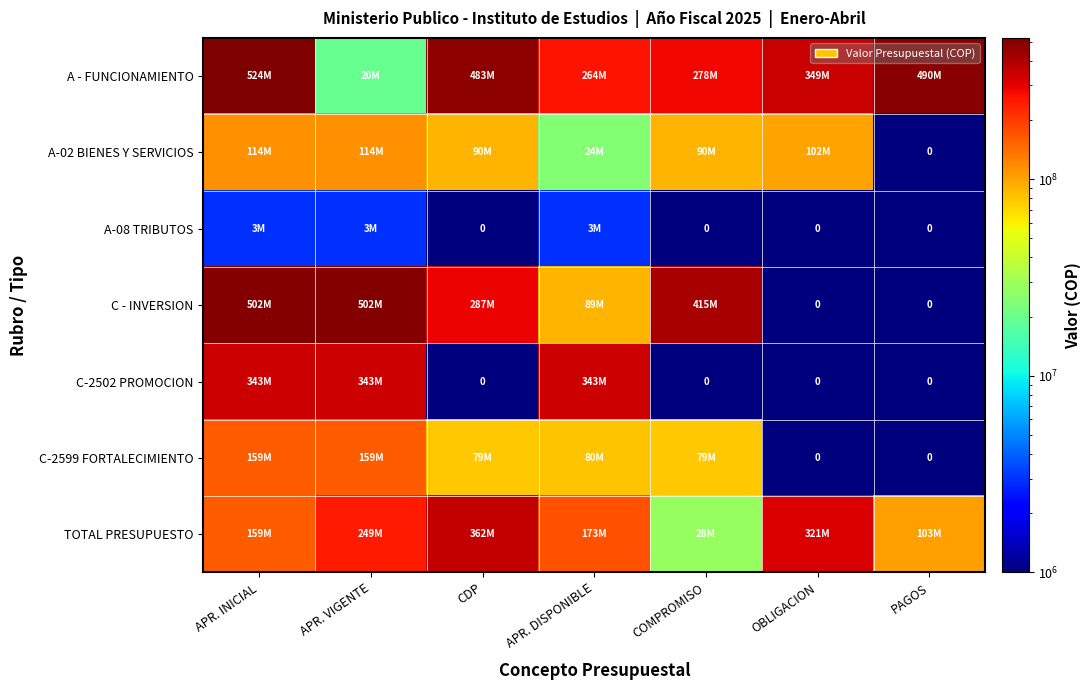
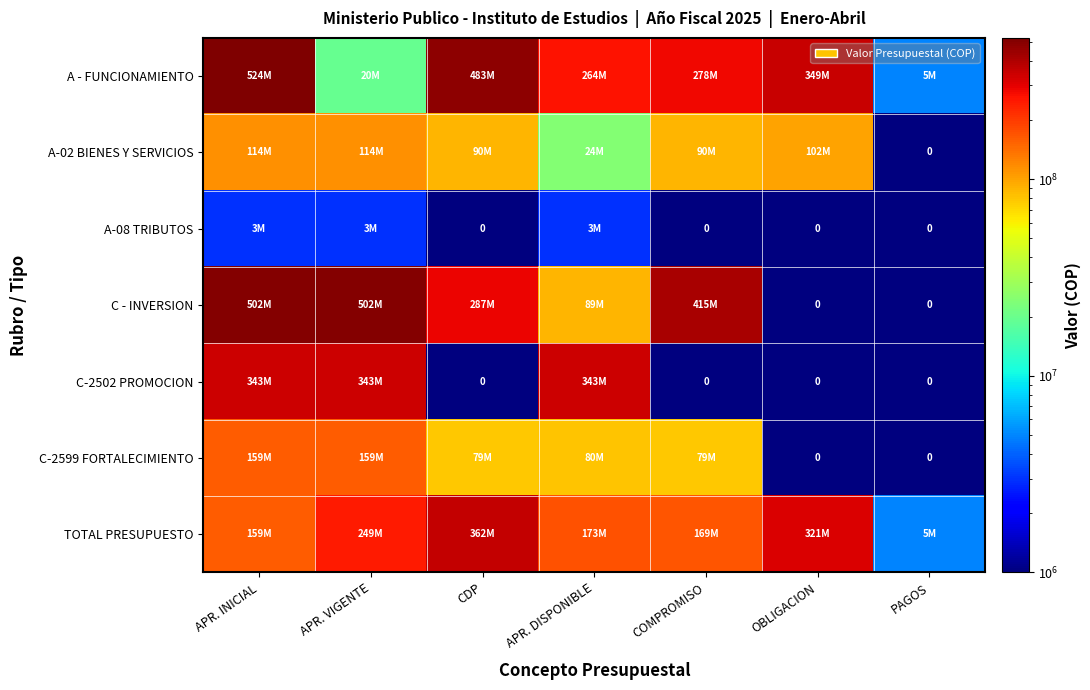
A - FUNCIONAMIENTO, PAGOS: 490M -> 5M
TOTAL PRESUPUESTO, COMPROMISO: 28M -> 169M
TOTAL PRESUPUESTO, PAGOS: 103M -> 5M
